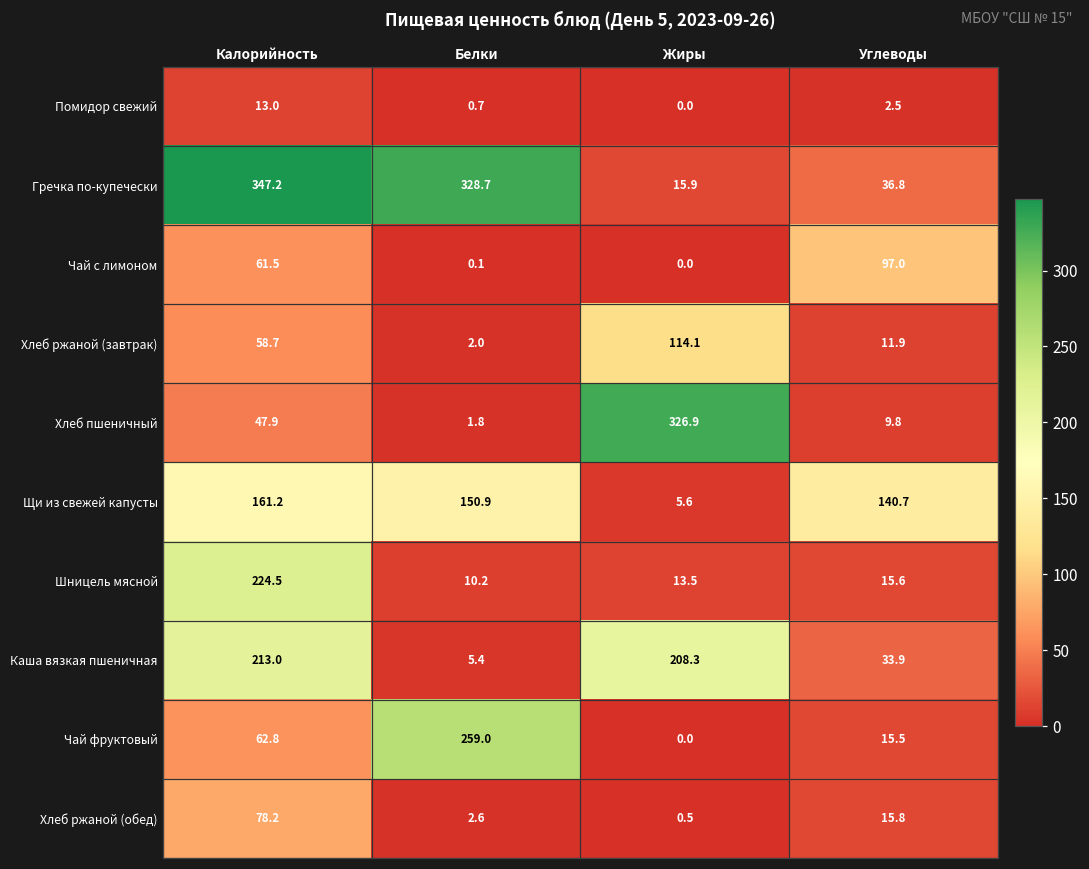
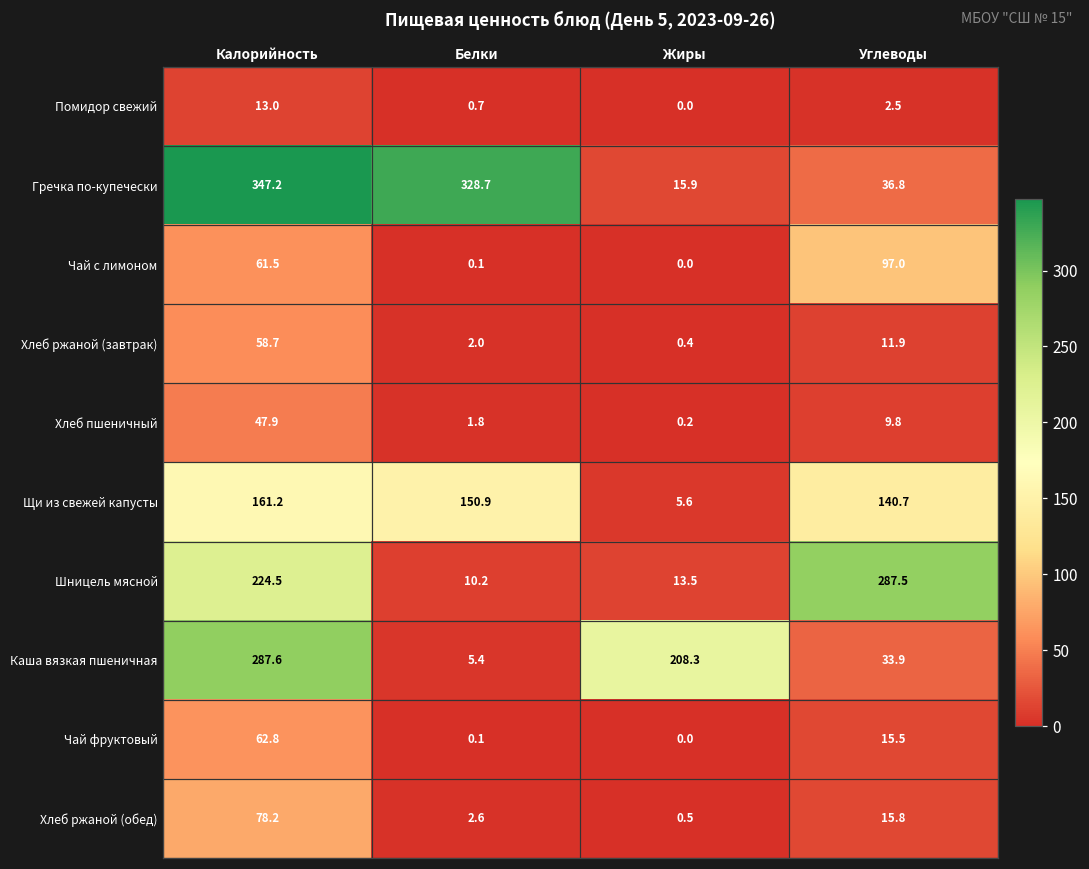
Хлеб ржаной (завтрак), Жиры: 114.1 -> 0.4
Хлеб пшеничный, Жиры: 326.9 -> 0.2
Шницель мясной, Углеводы: 15.6 -> 287.5
Каша вязкая пшеничная, Калорийность: 213.0 -> 287.6
Чай фруктовый, Белки: 259.0 -> 0.1
